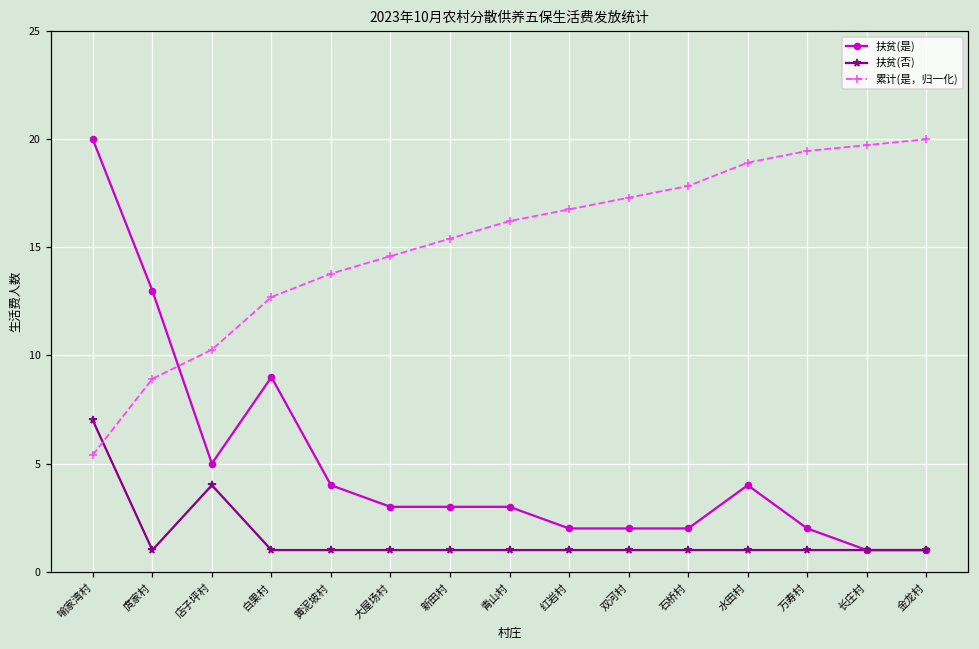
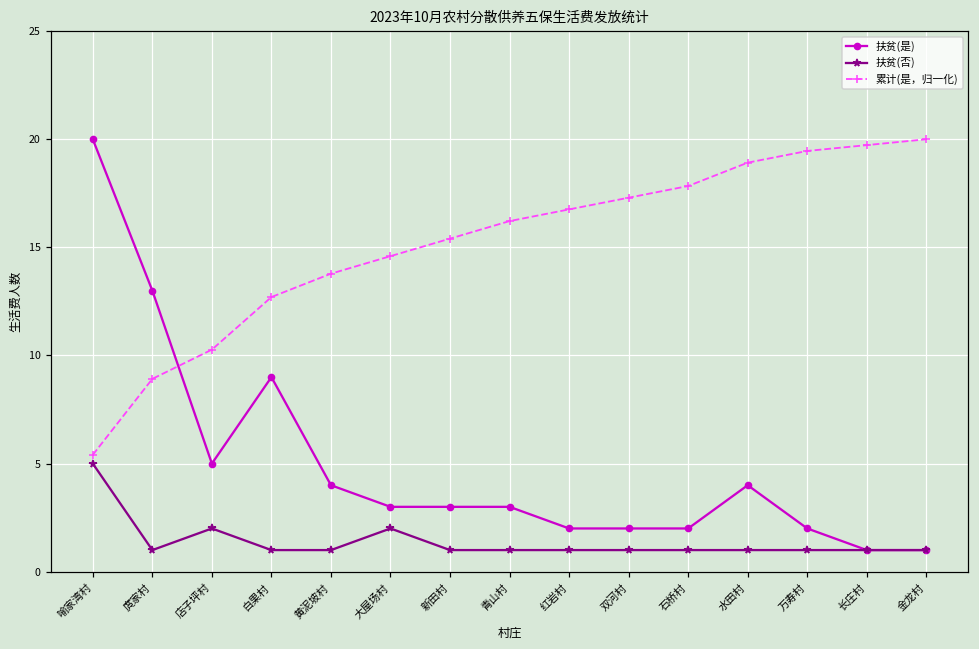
扶贫(否), 喻家湾村: 7 -> 5
扶贫(否), 店子坪村: 4 -> 2
扶贫(否), 大屋场村: 1 -> 2
